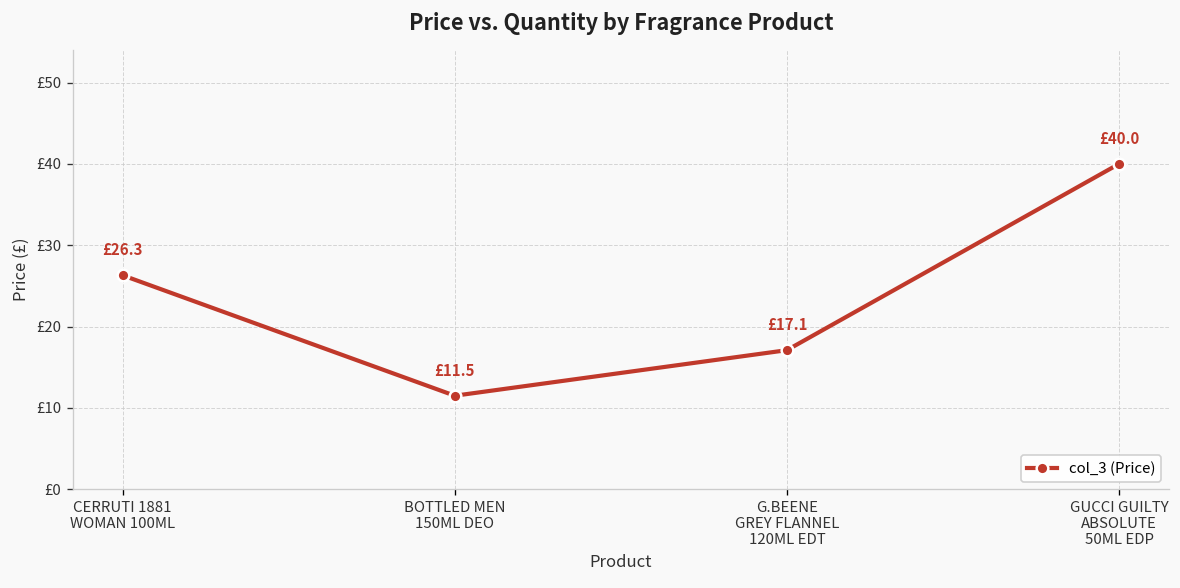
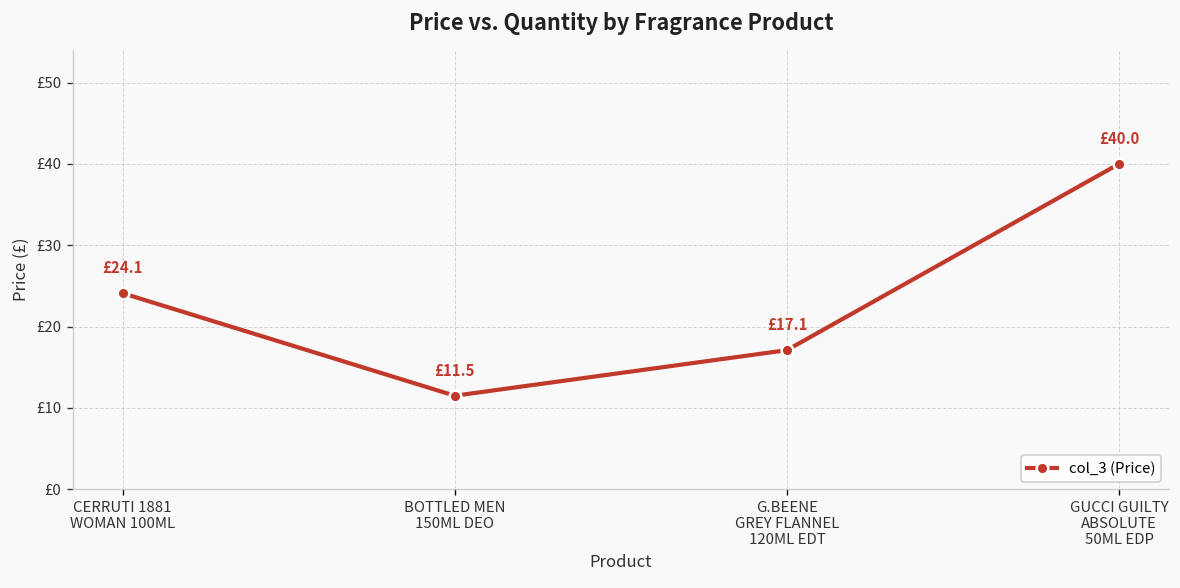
CERRUTI 1881 WOMAN 100ML: £26.3 -> £24.1
